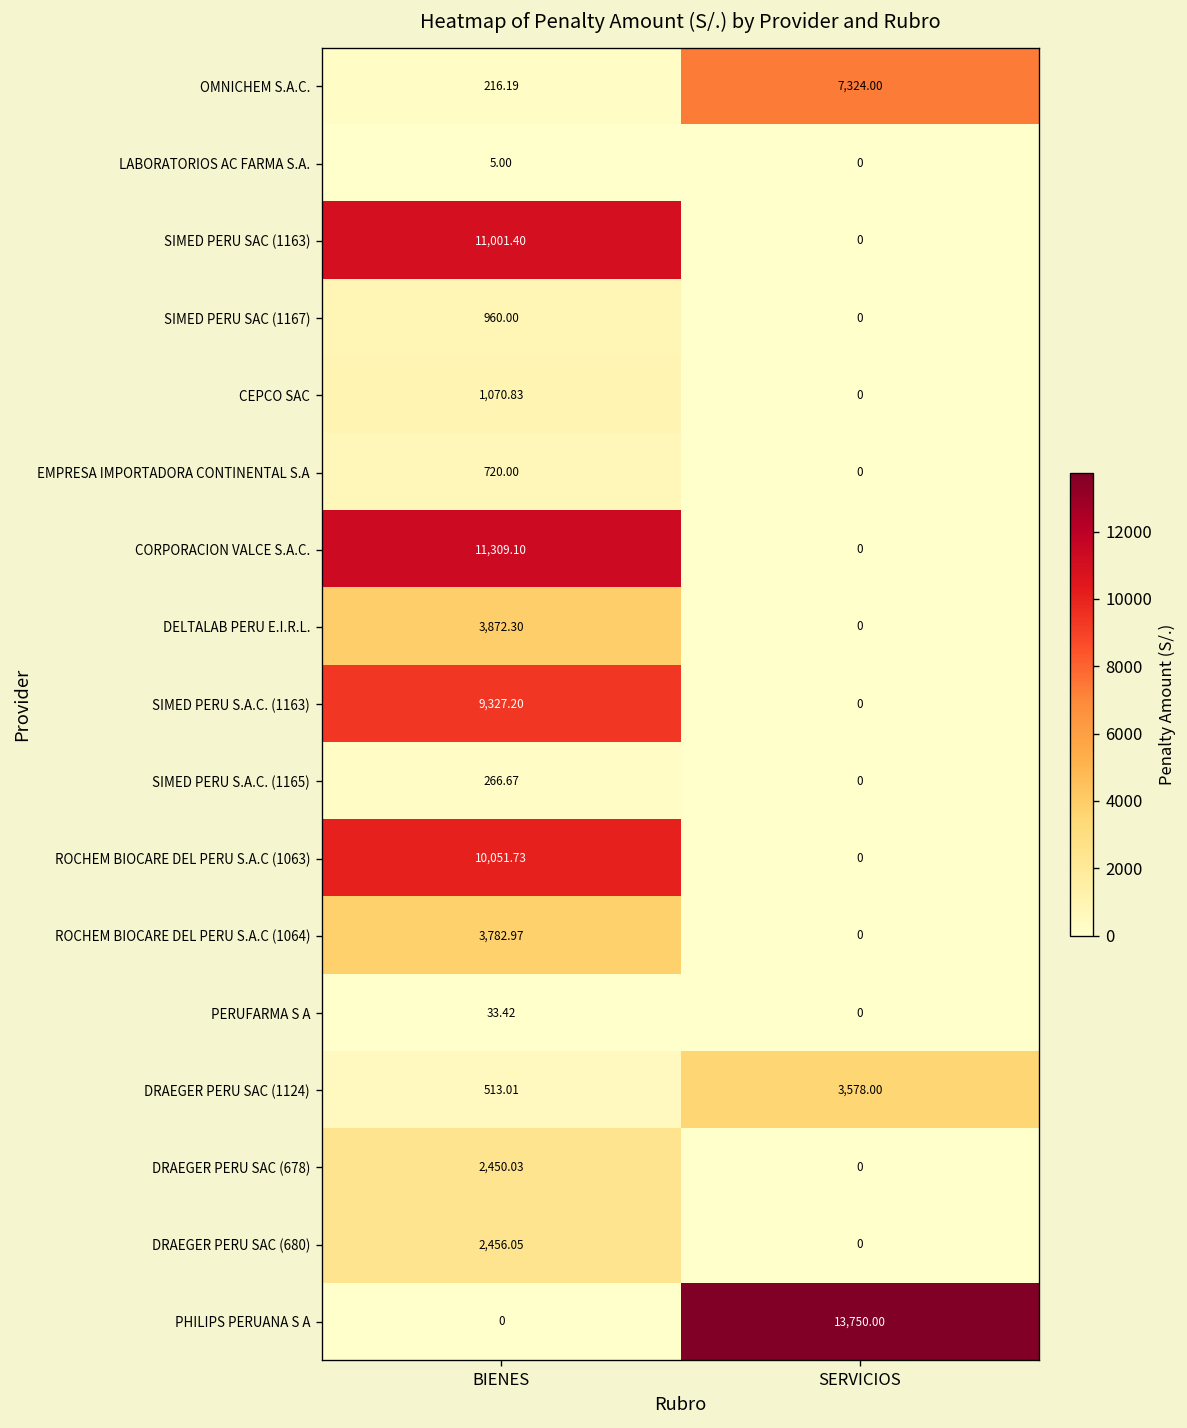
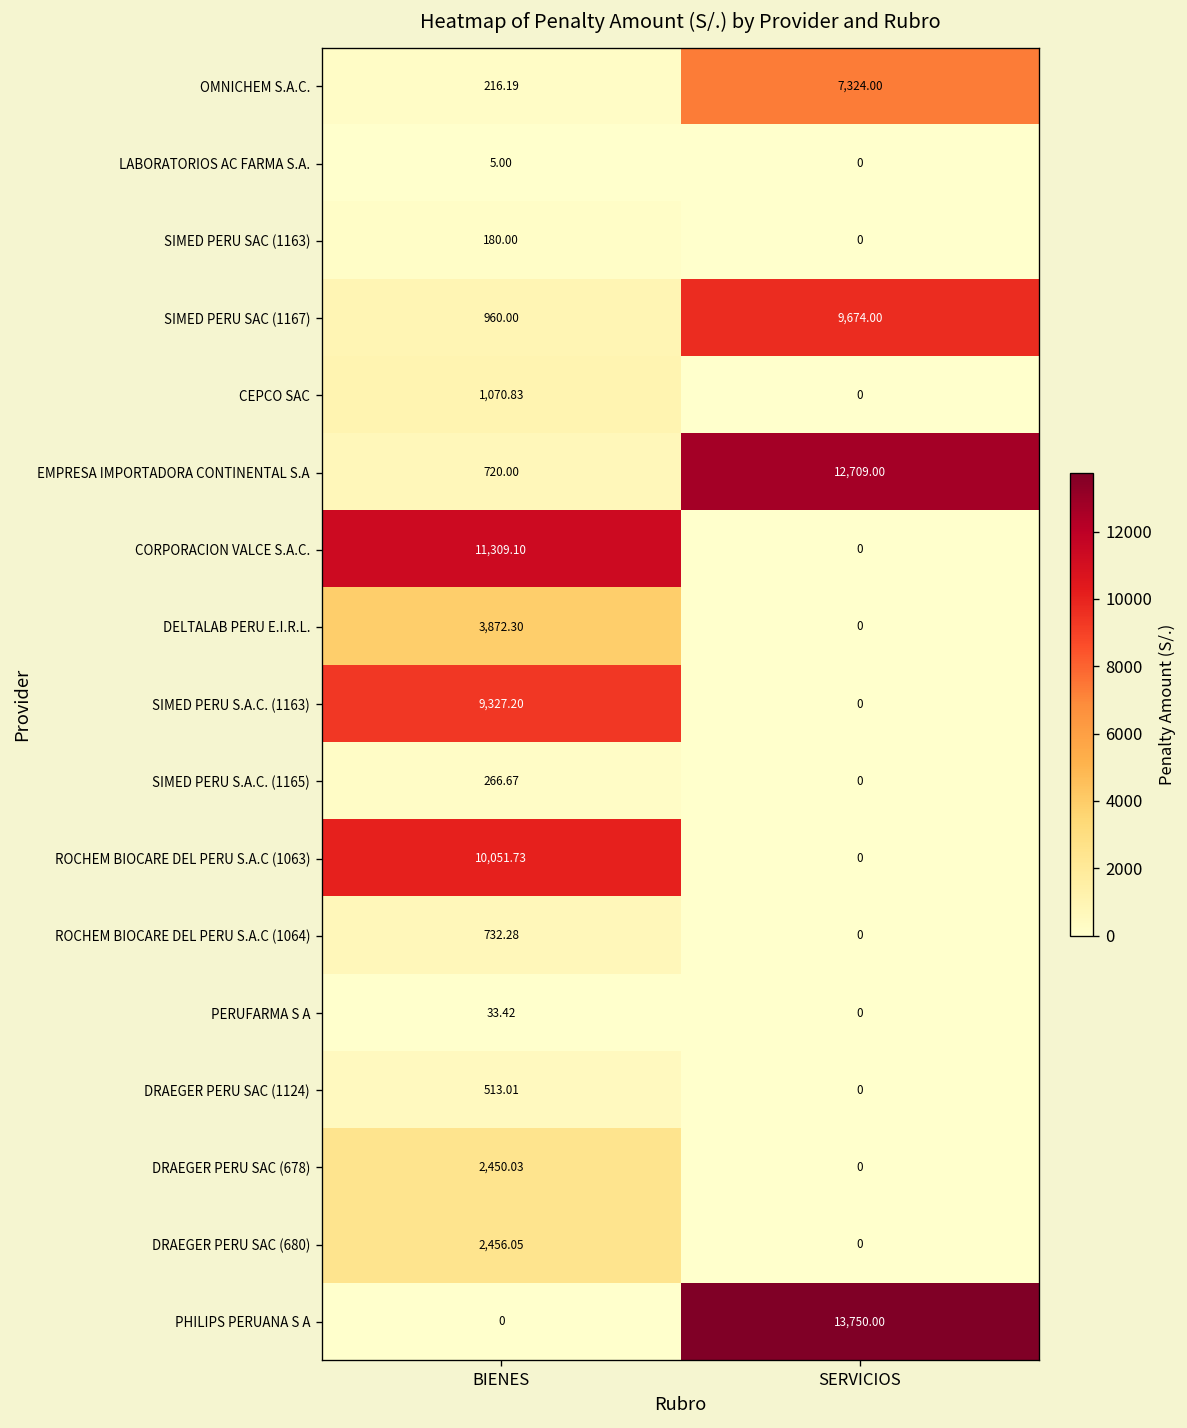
SIMED PERU SAC (1163), BIENES: 11,001.40 -> 180.00
SIMED PERU SAC (1167), SERVICIOS: 0 -> 9,674.00
EMPRESA IMPORTADORA CONTINENTAL S.A, SERVICIOS: 0 -> 12,709.00
ROCHEM BIOCARE DEL PERU S.A.C (1064), BIENES: 3,782.97 -> 732.28
DRAEGER PERU SAC (1124), SERVICIOS: 3,578.00 -> 0
